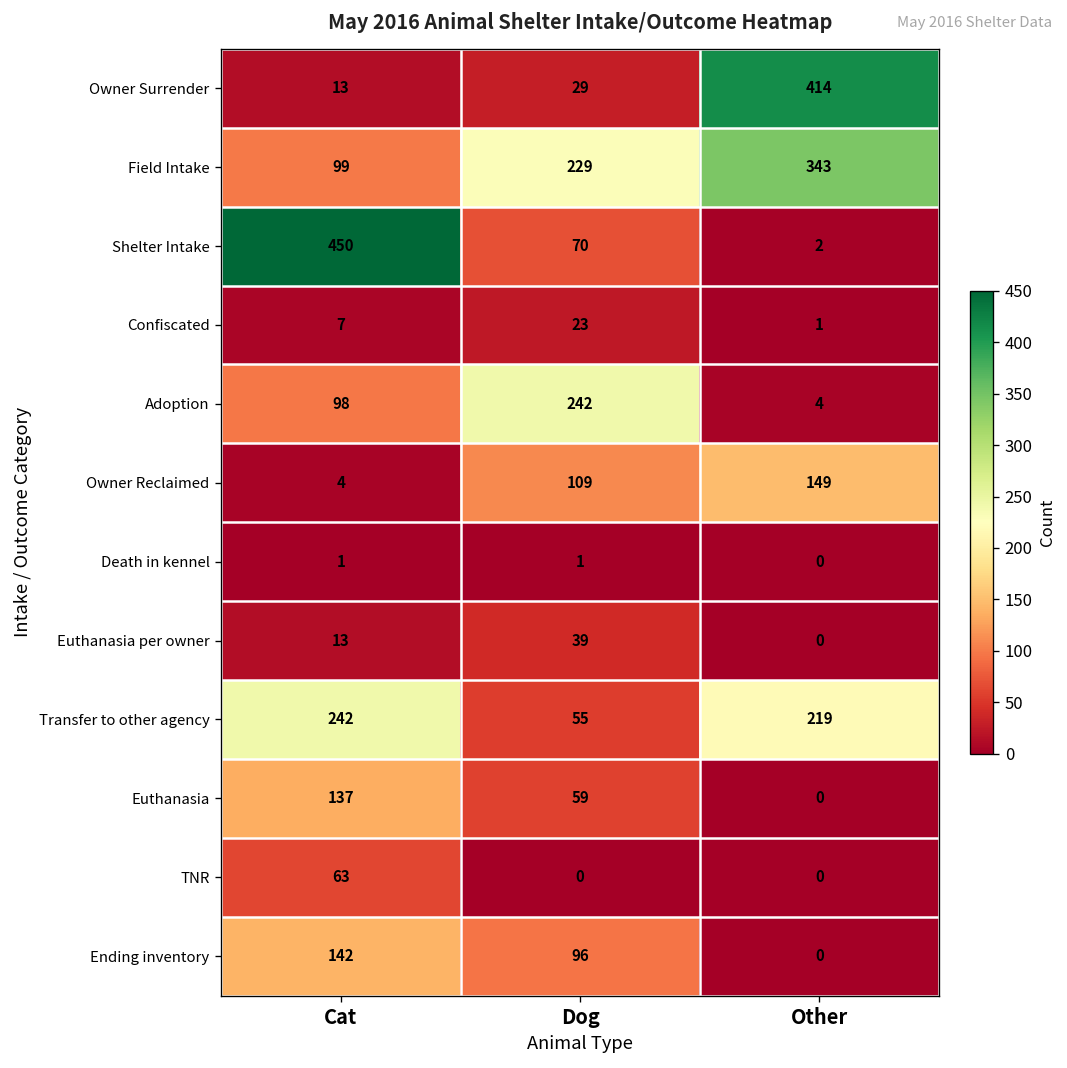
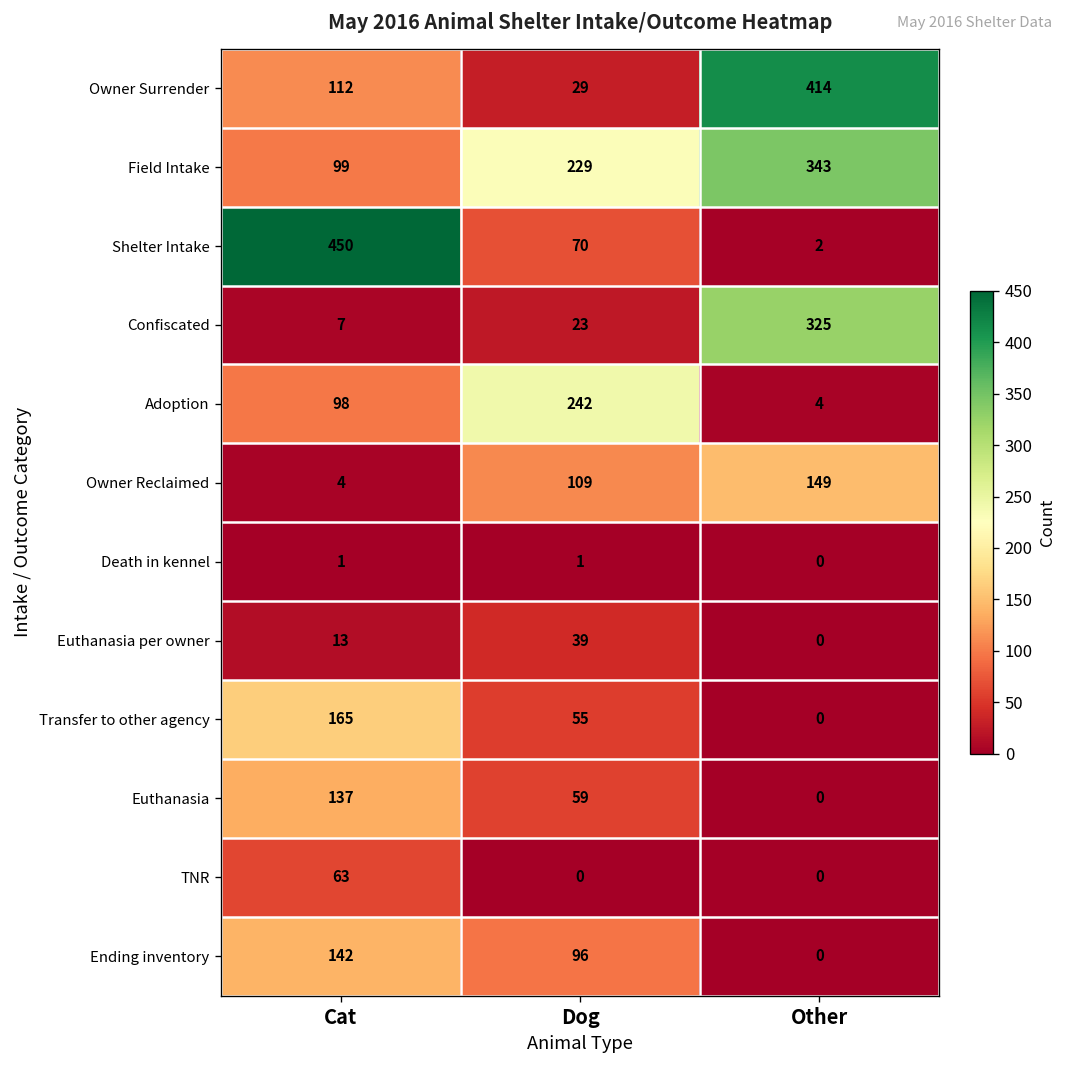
Owner Surrender, Cat: 13 -> 112
Confiscated, Other: 1 -> 325
Transfer to other agency, Cat: 242 -> 165
Transfer to other agency, Other: 219 -> 0
